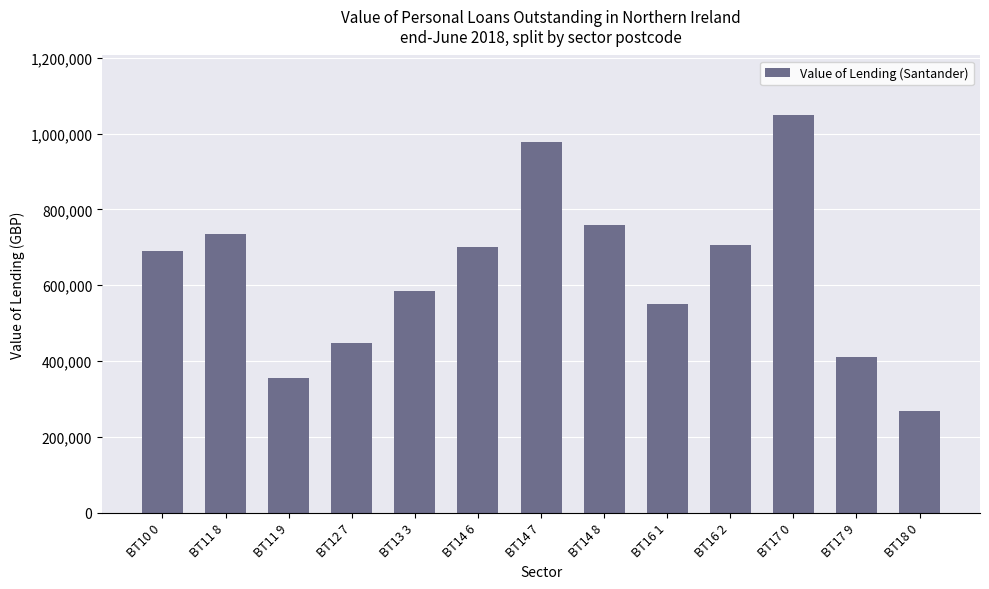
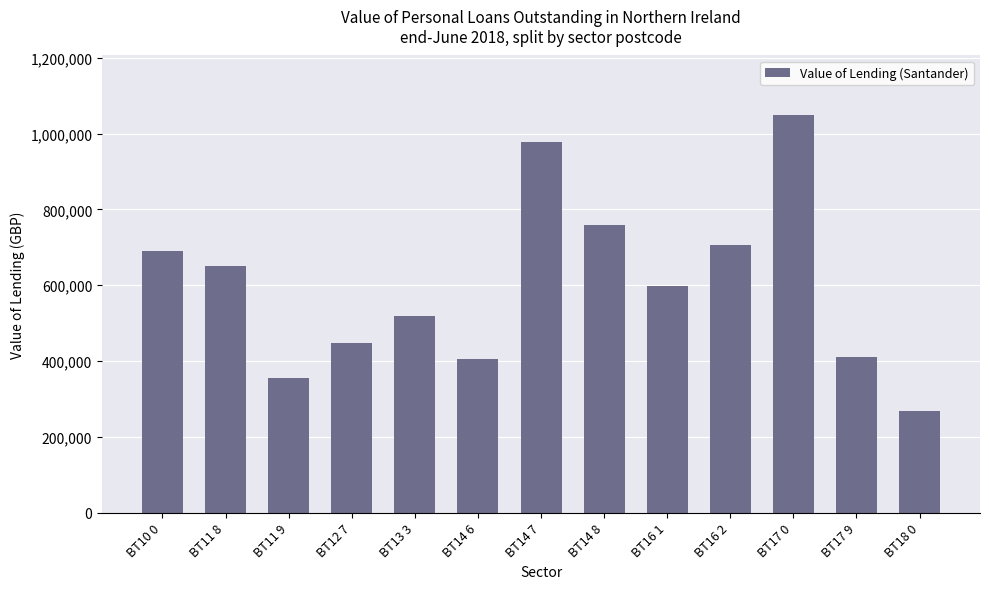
BT11 8: 740,000 -> 650,000
BT13 3: 590,000 -> 520,000
BT14 6: 700,000 -> 410,000
BT16 1: 550,000 -> 600,000
